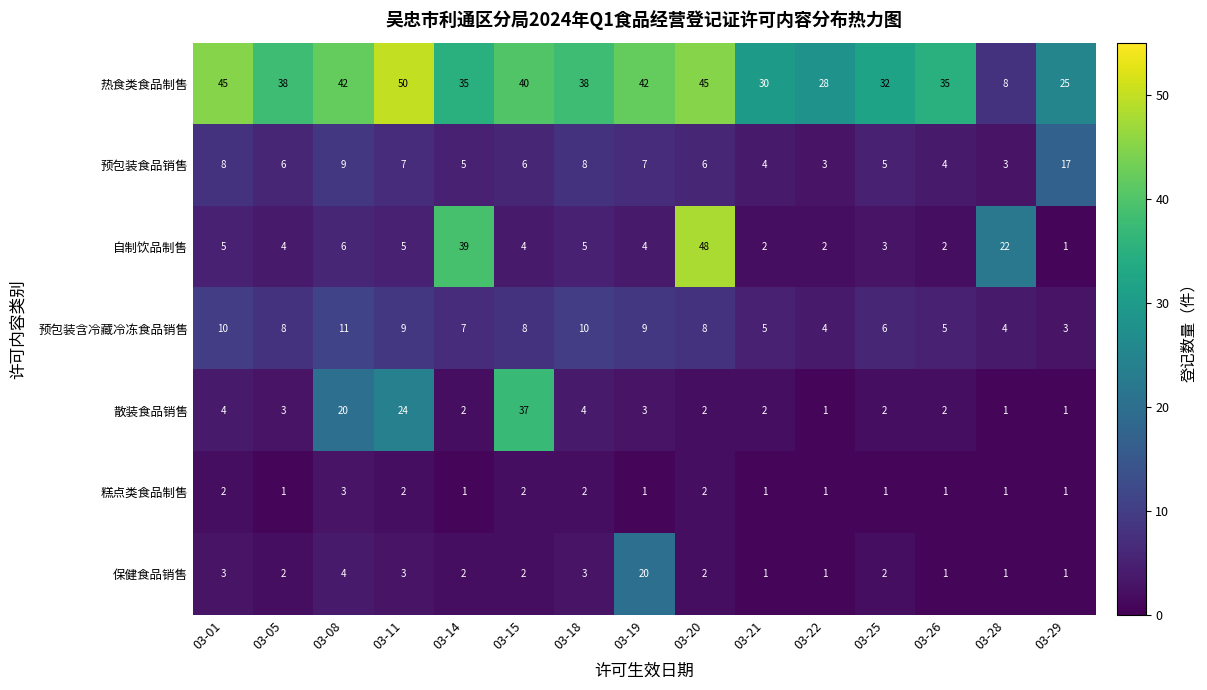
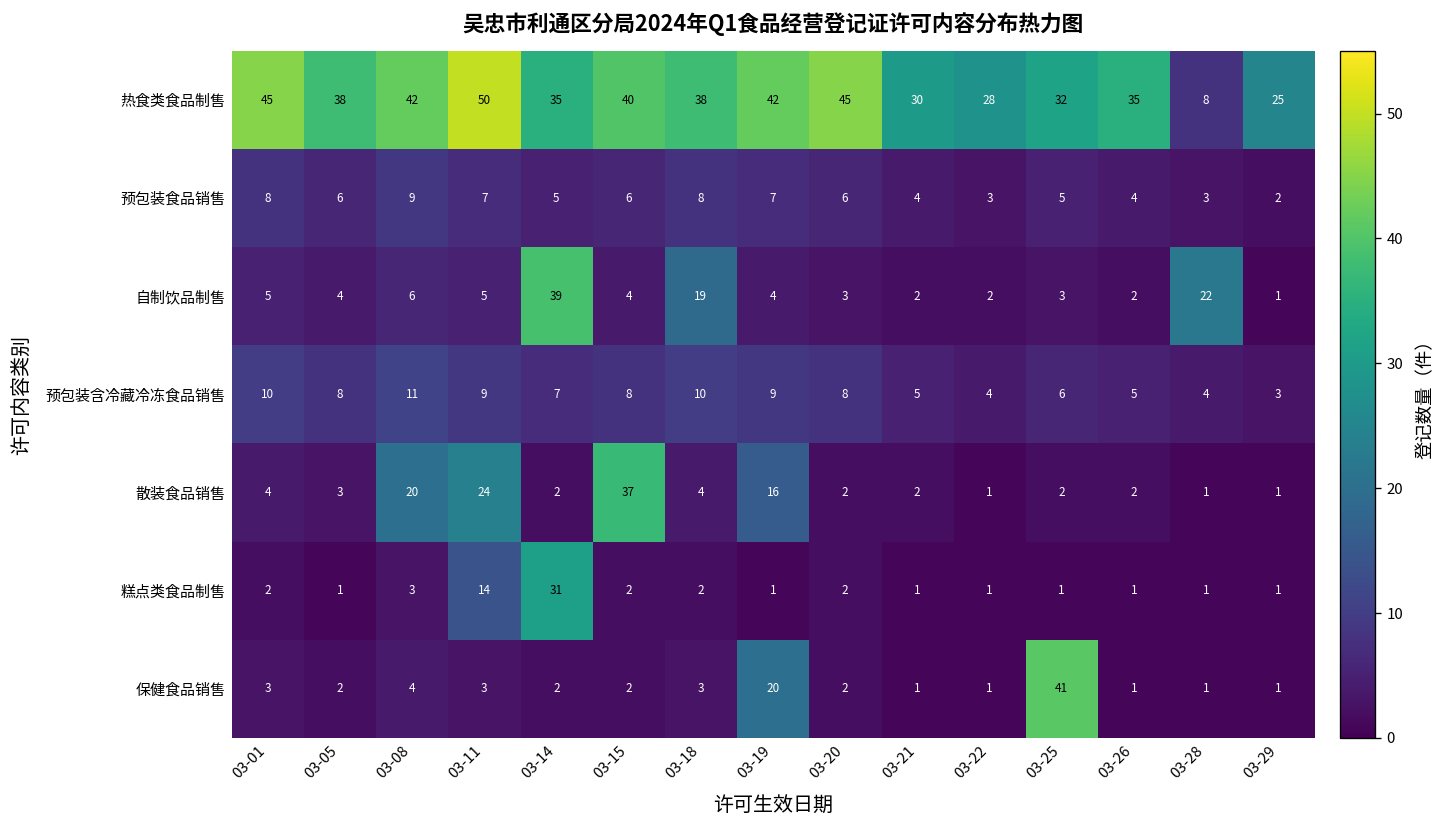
预包装食品销售, 03-29: 17 -> 2
自制饮品制售, 03-18: 5 -> 19
自制饮品制售, 03-20: 48 -> 3
散装食品销售, 03-19: 3 -> 16
糕点类食品制售, 03-11: 2 -> 14
糕点类食品制售, 03-14: 1 -> 31
保健食品销售, 03-25: 2 -> 41
